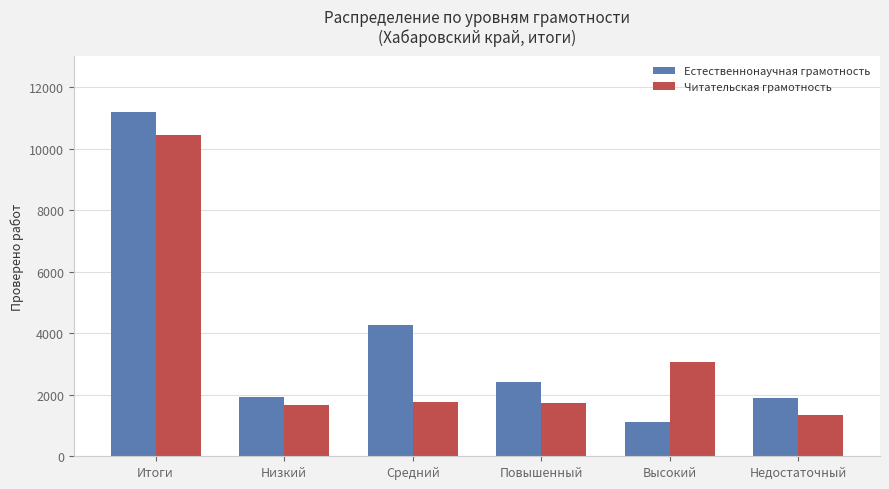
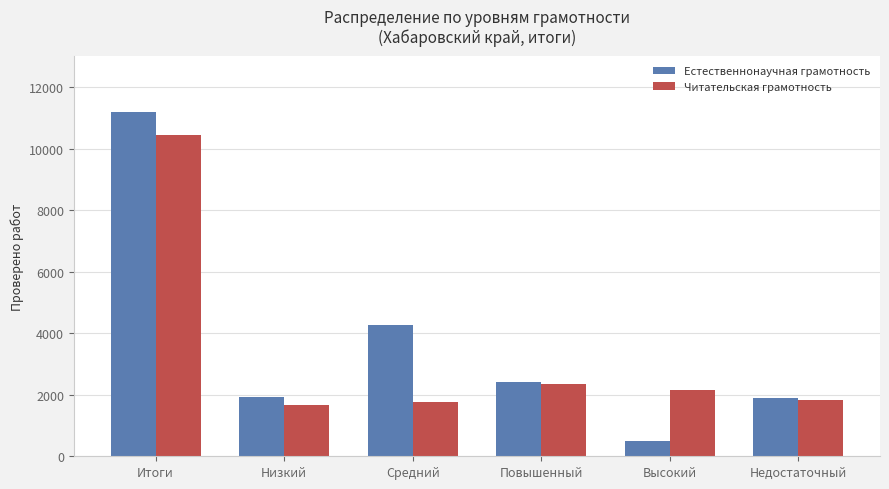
Читательская грамотность, Повышенный: 1700 -> 2300
Естественнонаучная грамотность, Высокий: 1100 -> 500
Читательская грамотность, Высокий: 3100 -> 2100
Читательская грамотность, Недостаточный: 1400 -> 1800
